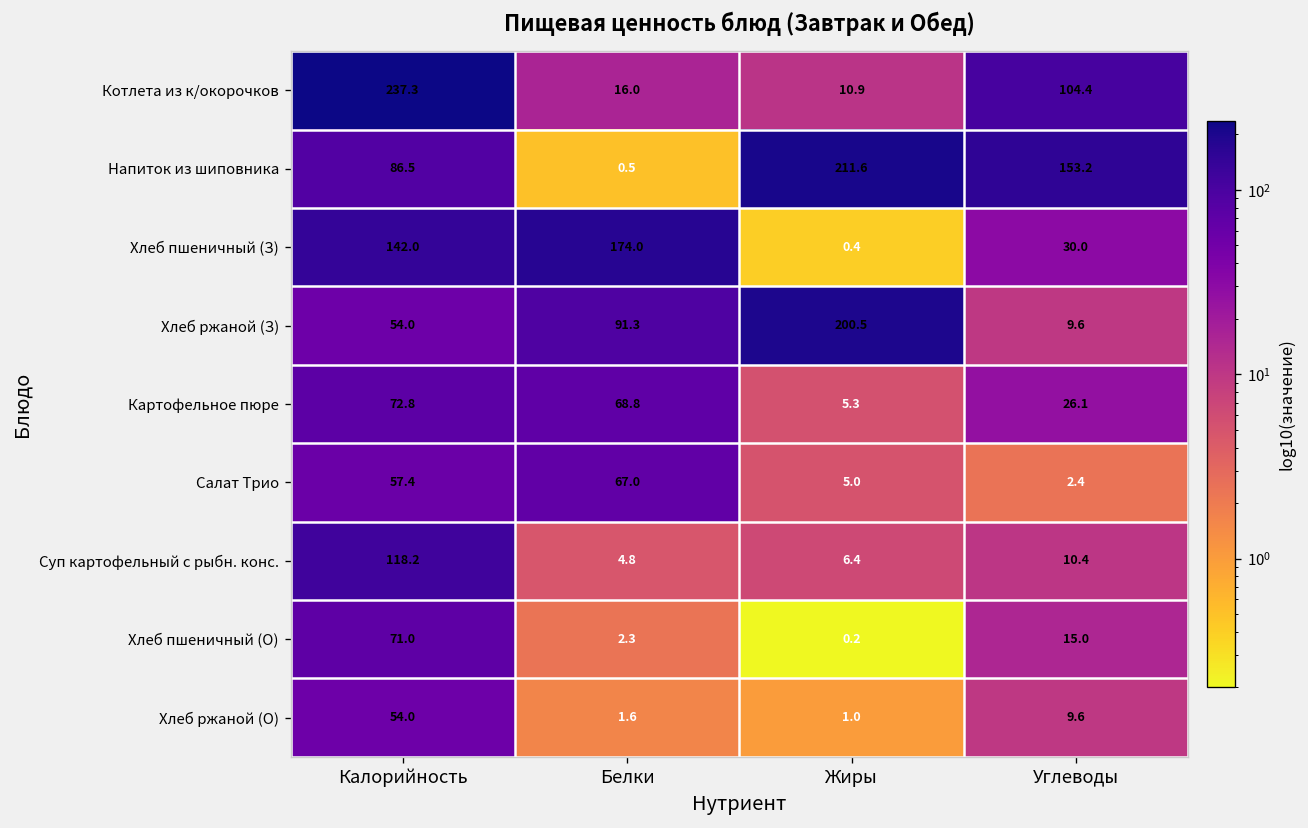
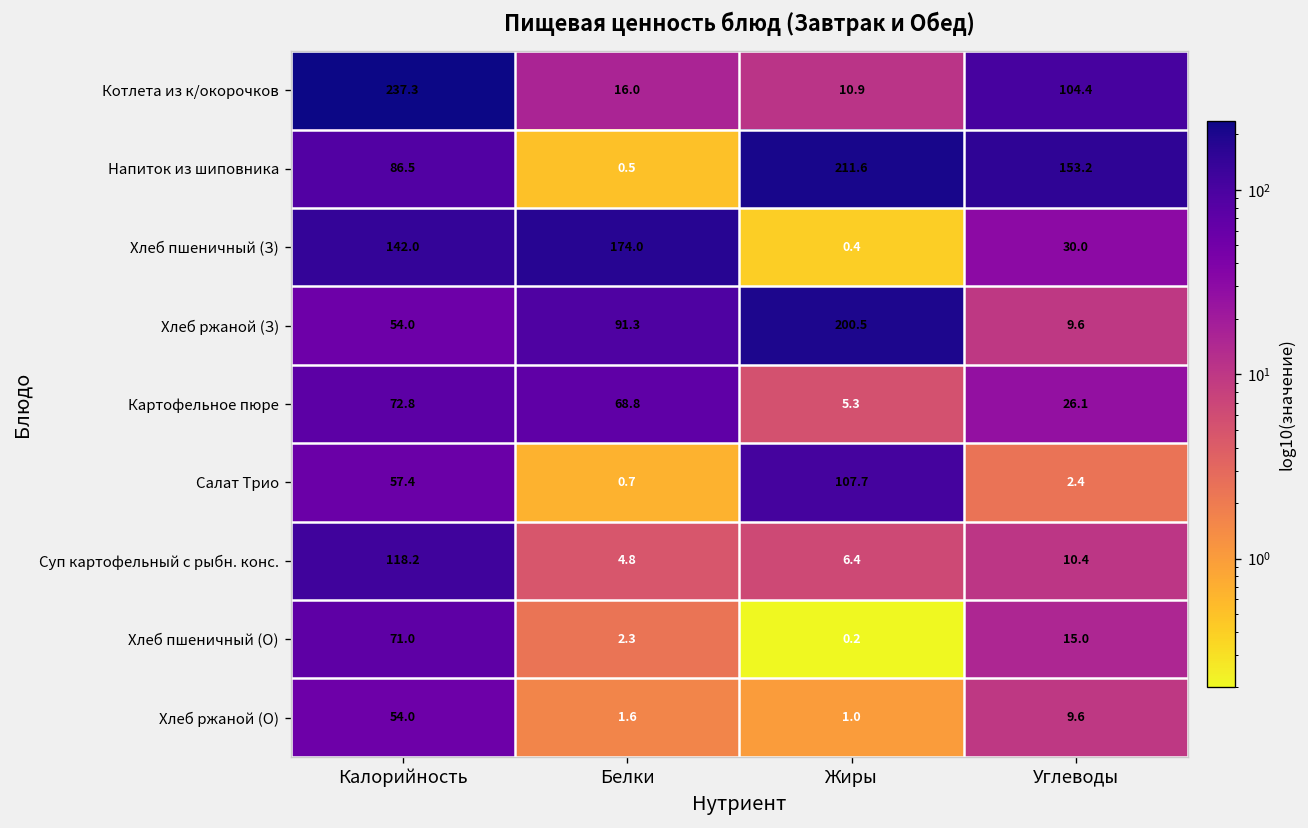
Салат Трио, Белки: 67.0 -> 0.7
Салат Трио, Жиры: 5.0 -> 107.7
